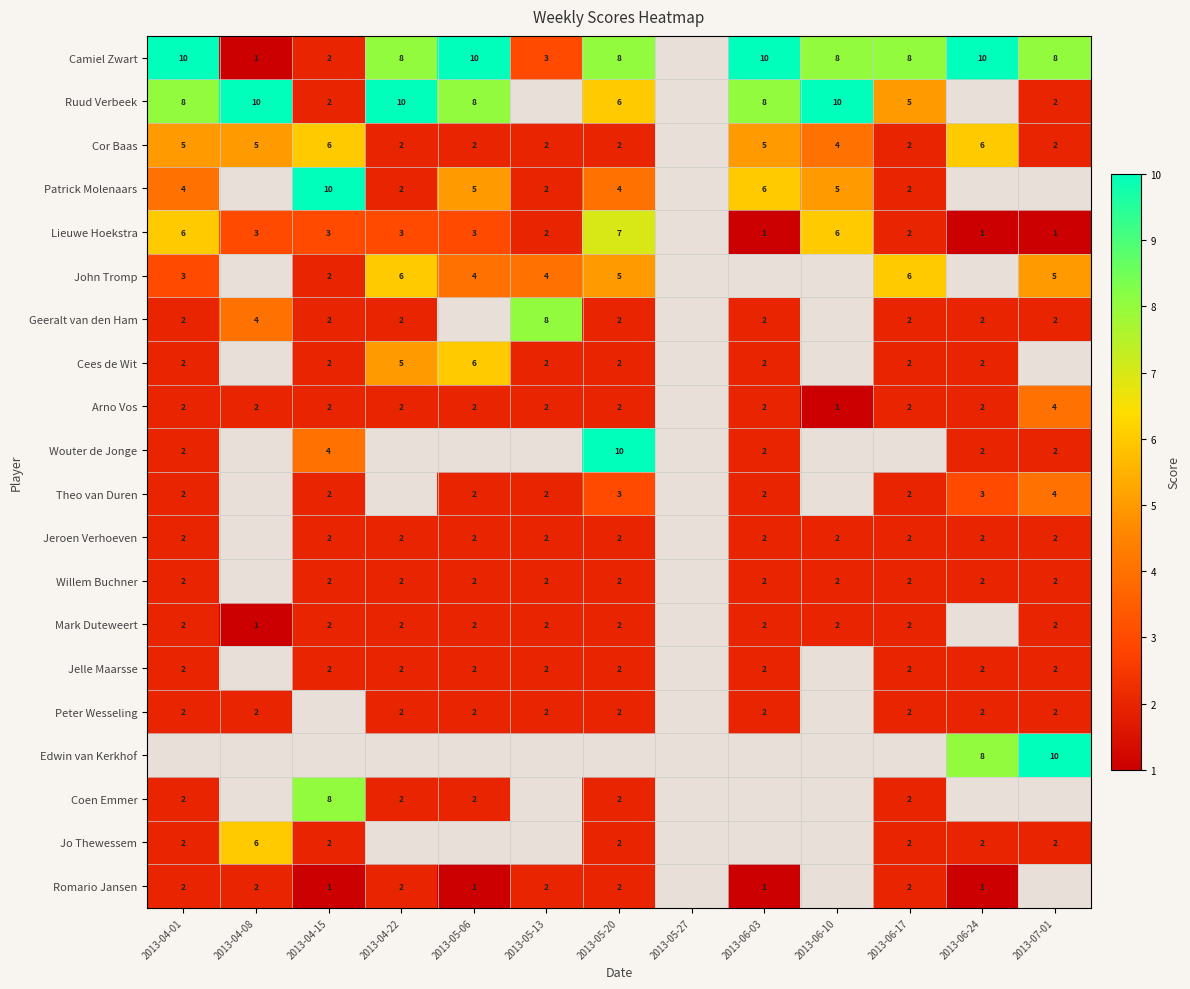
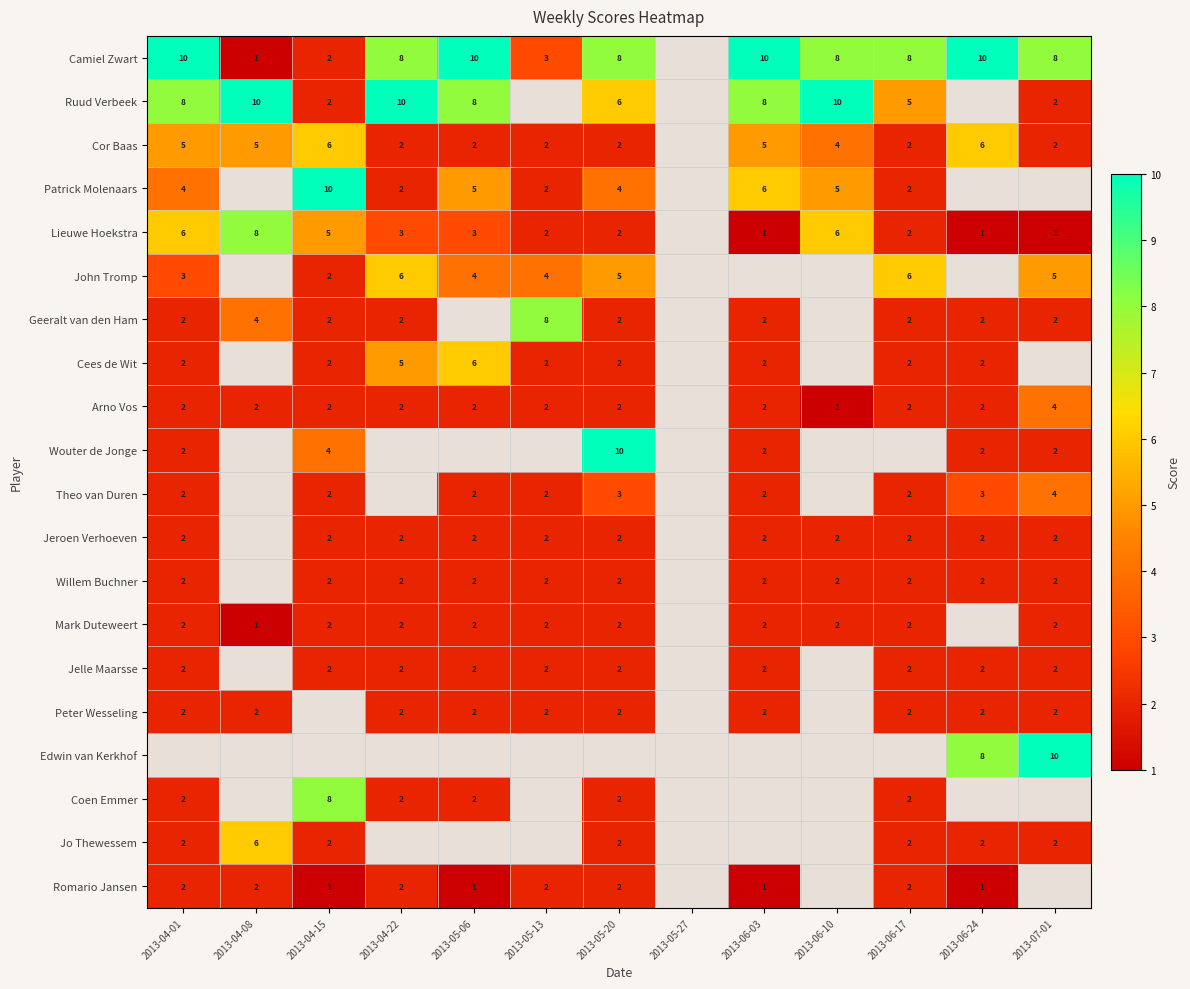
Lieuwe Hoekstra, 2013-04-08: 3 -> 8
Lieuwe Hoekstra, 2013-04-15: 3 -> 5
Lieuwe Hoekstra, 2013-05-20: 7 -> 2
